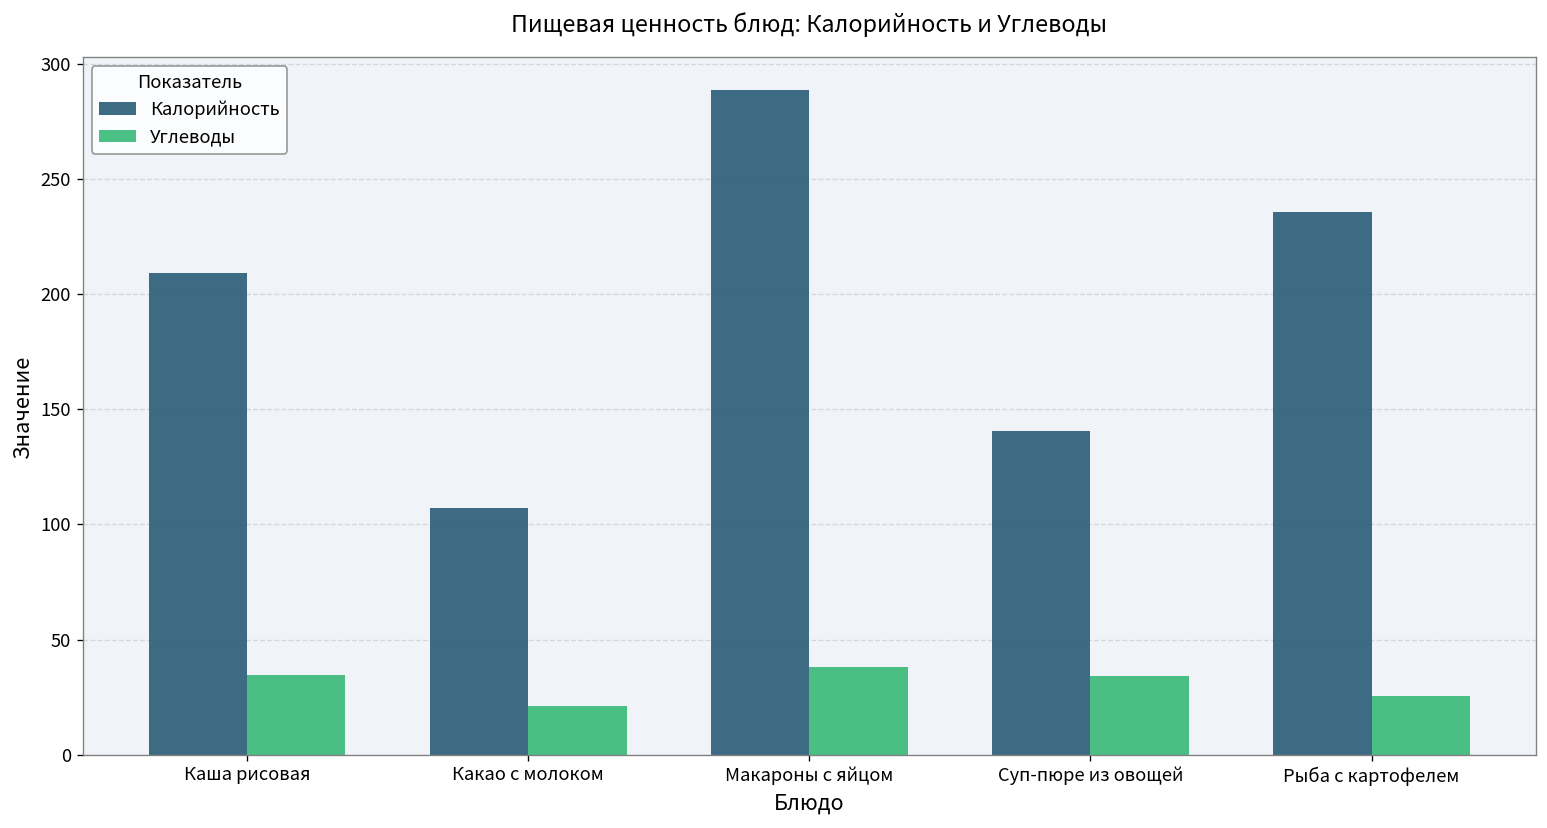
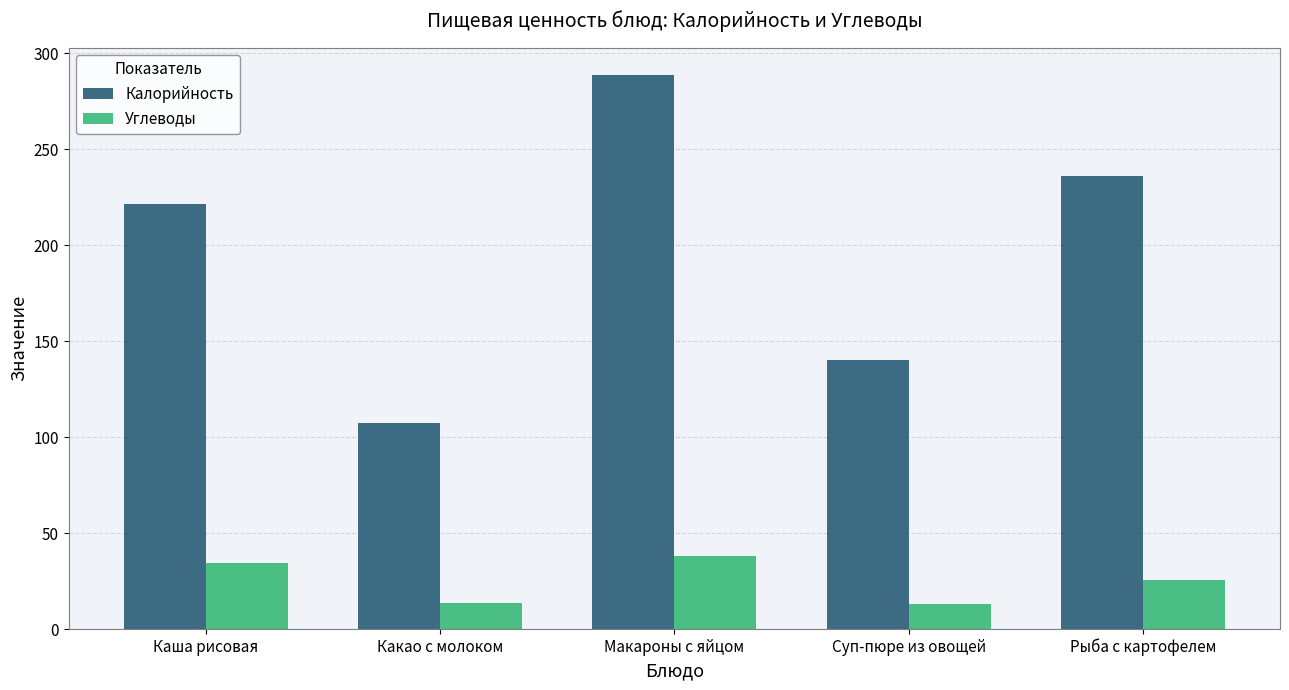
Калорийность, Каша рисовая: 209 -> 221
Углеводы, Какао с молоком: 21 -> 14
Углеводы, Суп-пюре из овощей: 34 -> 13
